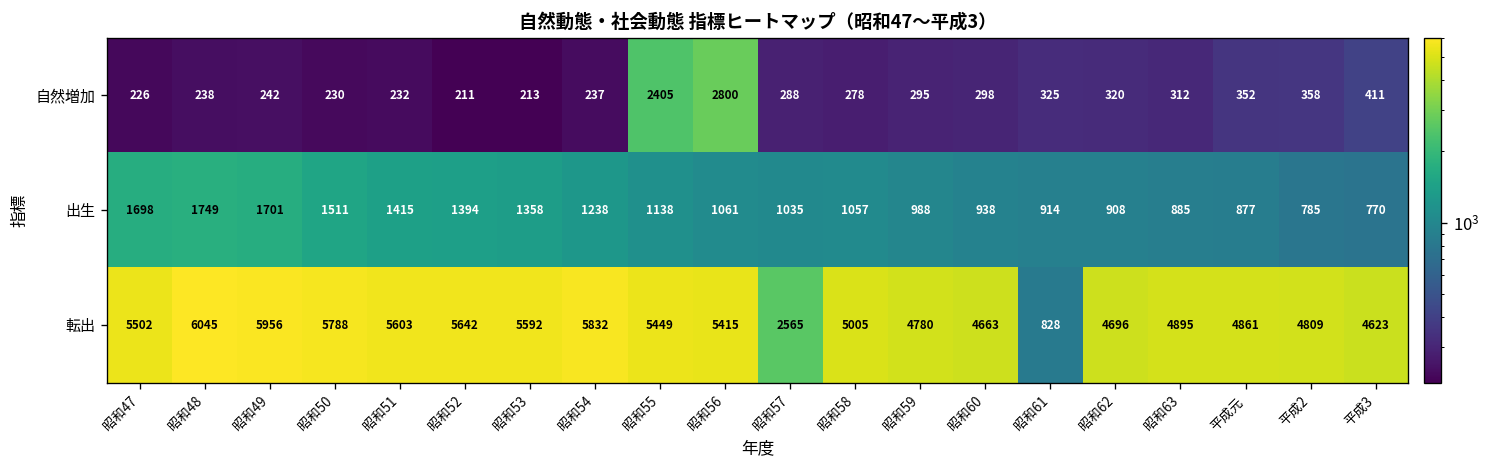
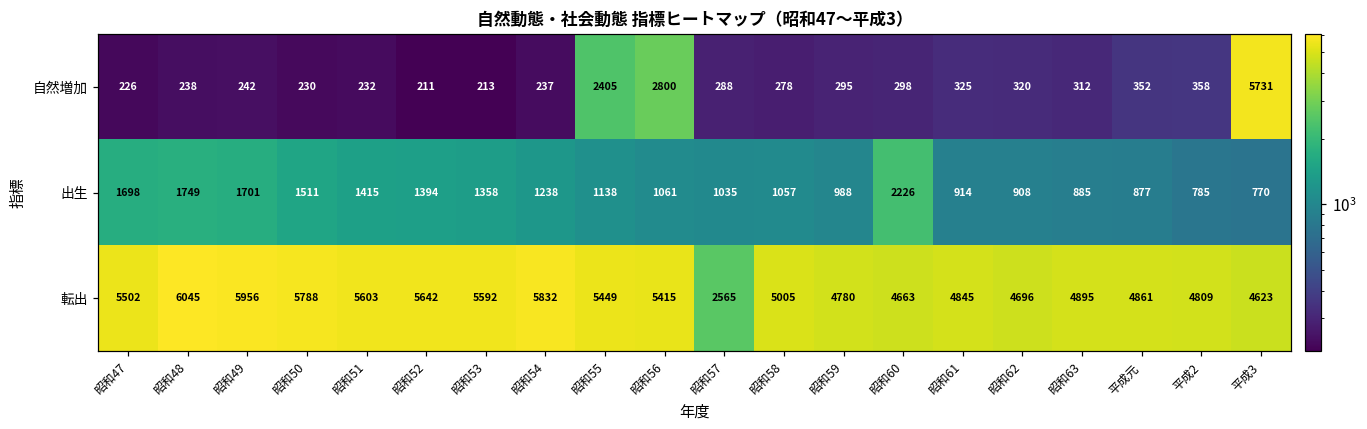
自然増加, 平成3: 411 -> 5731
出生, 昭和60: 938 -> 2226
転出, 昭和61: 828 -> 4845
